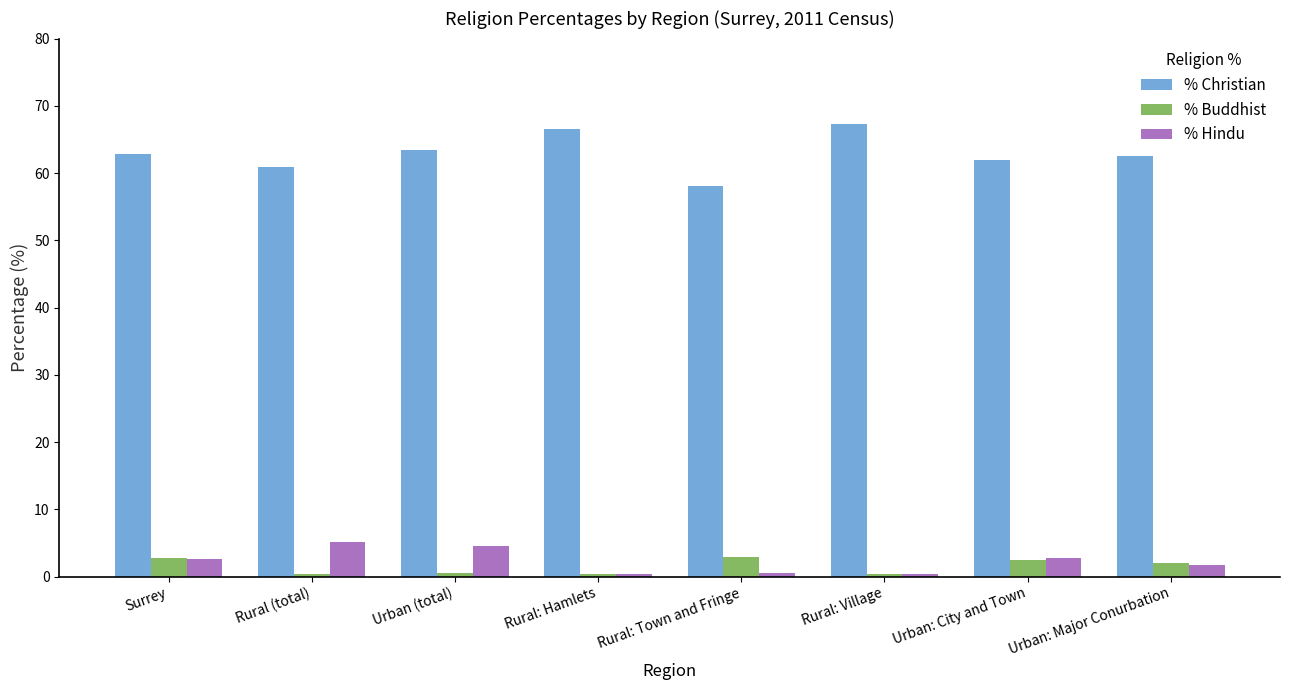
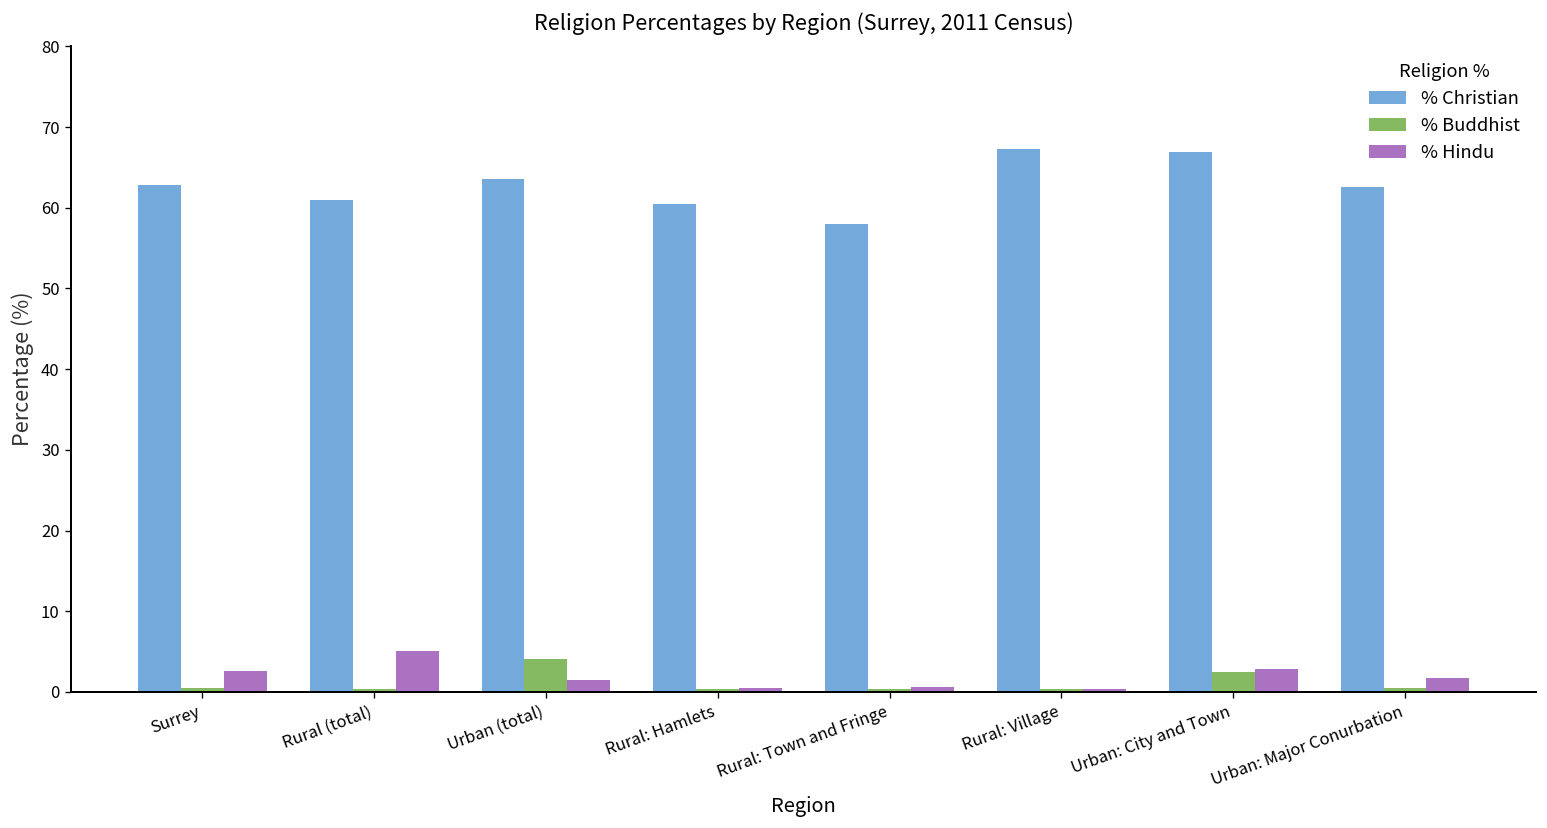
% Buddhist, Surrey: 3 -> 1
% Buddhist, Urban (total): 1 -> 4
% Hindu, Urban (total): 4 -> 1
% Christian, Rural: Hamlets: 67 -> 61
% Buddhist, Rural: Town and Fringe: 3 -> 0
% Christian, Urban: City and Town: 62 -> 67
% Buddhist, Urban: Major Conurbation: 2 -> 1
